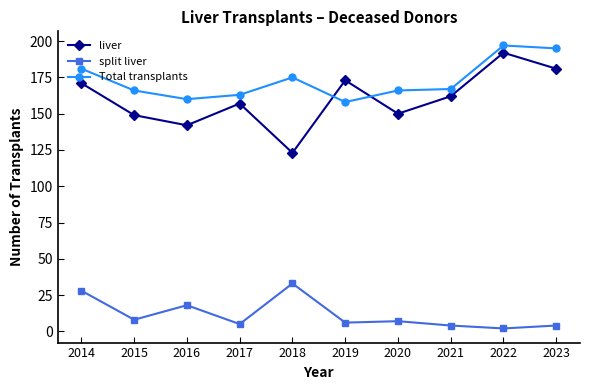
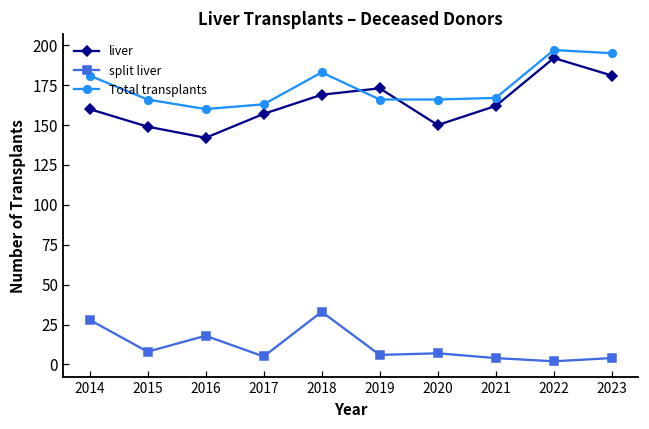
liver, 2014: 171 -> 160
liver, 2018: 123 -> 169
Total transplants, 2018: 175 -> 183
Total transplants, 2019: 158 -> 166
